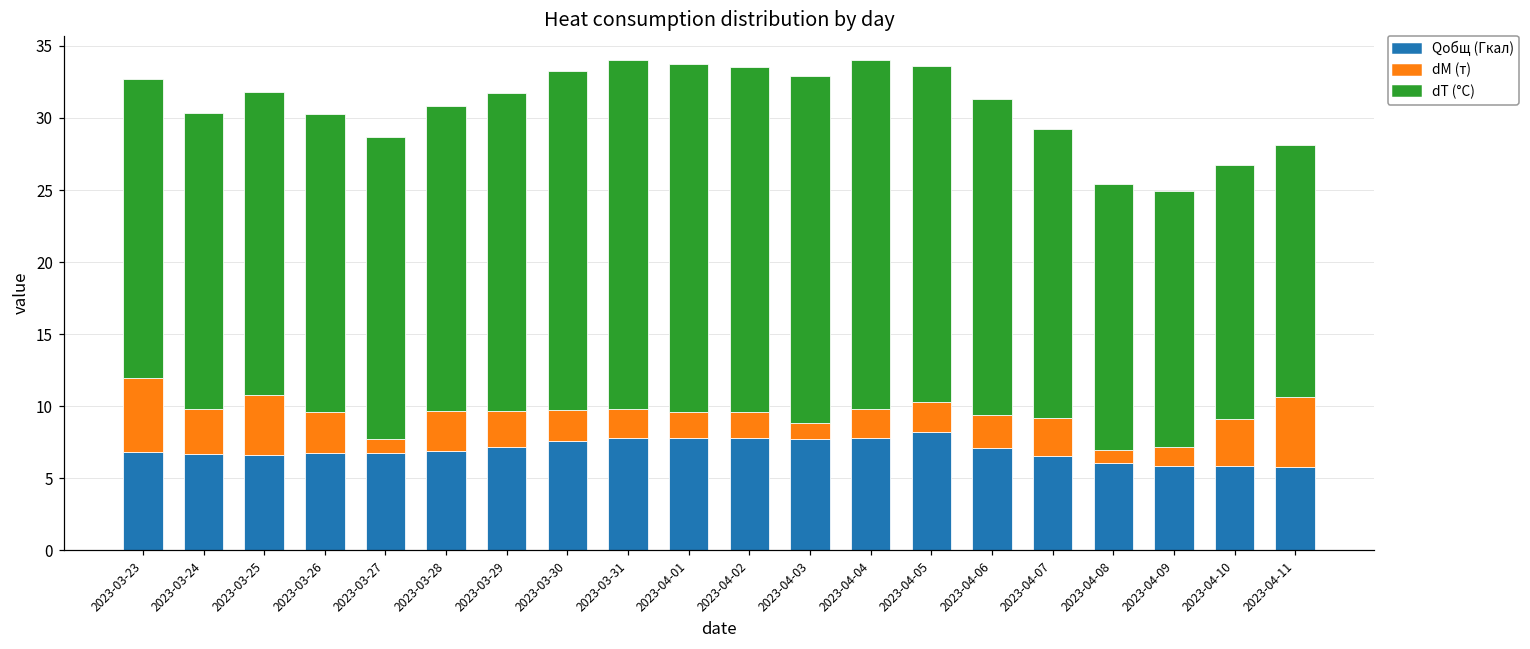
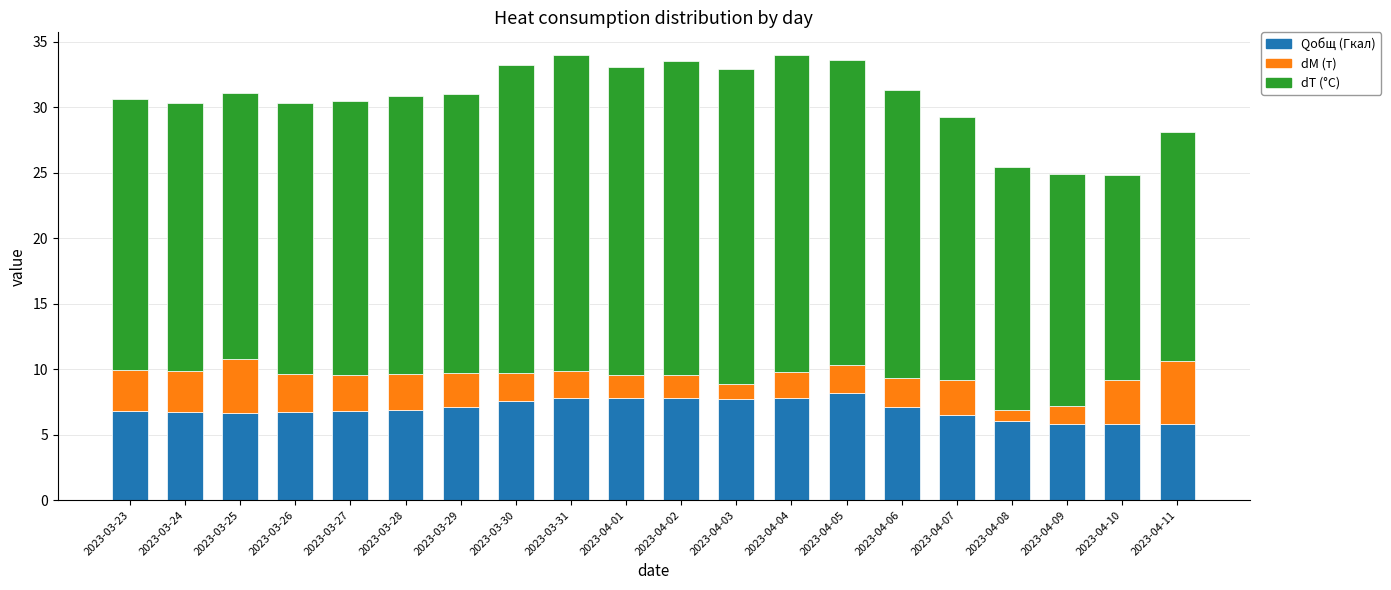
dM (т), 2023-03-23: 5.1 -> 3.1
dT (°C), 2023-03-25: 21.0 -> 20.3
dM (т), 2023-03-27: 0.9 -> 2.7
dT (°C), 2023-03-29: 22.0 -> 21.3
dT (°C), 2023-04-01: 24.2 -> 23.5
dT (°C), 2023-04-10: 17.6 -> 15.7
